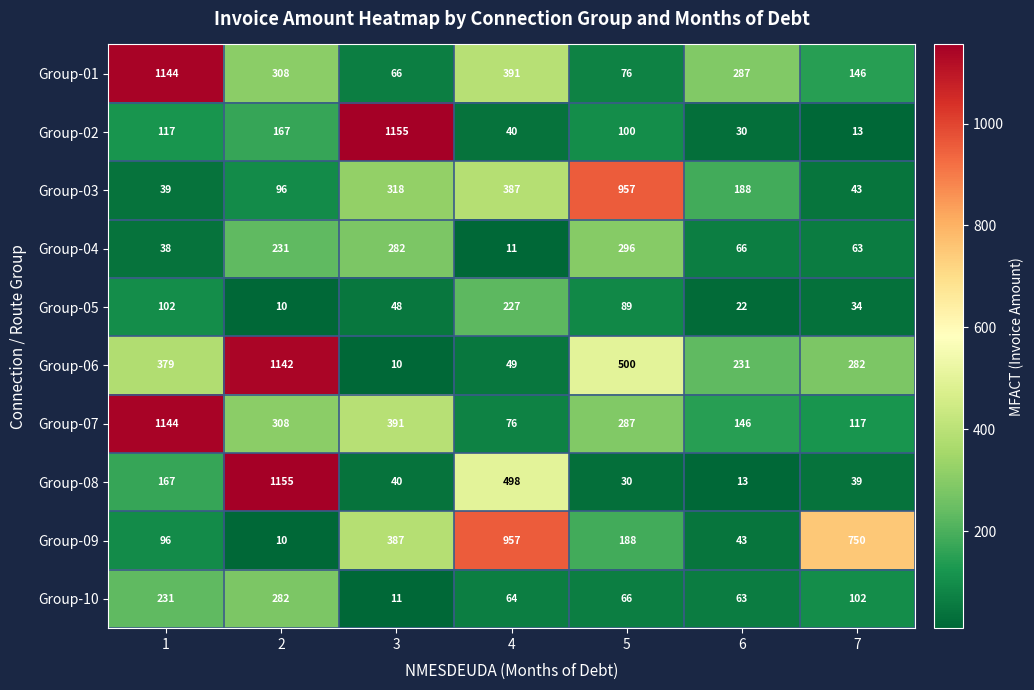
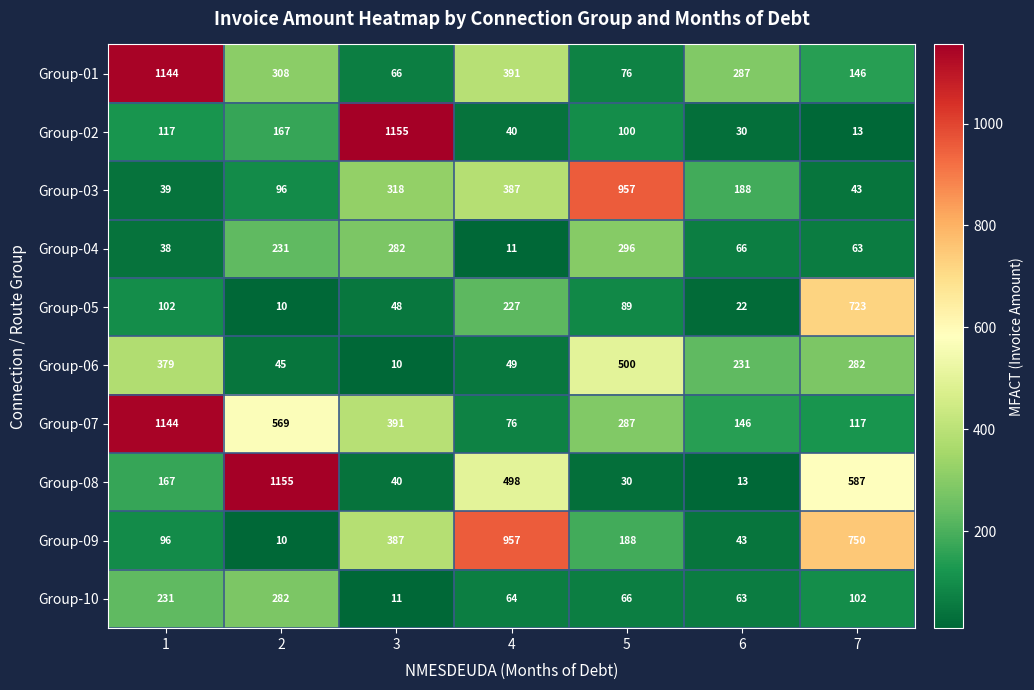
Group-05, 7: 34 -> 723
Group-06, 2: 1142 -> 45
Group-07, 2: 308 -> 569
Group-08, 7: 39 -> 587
